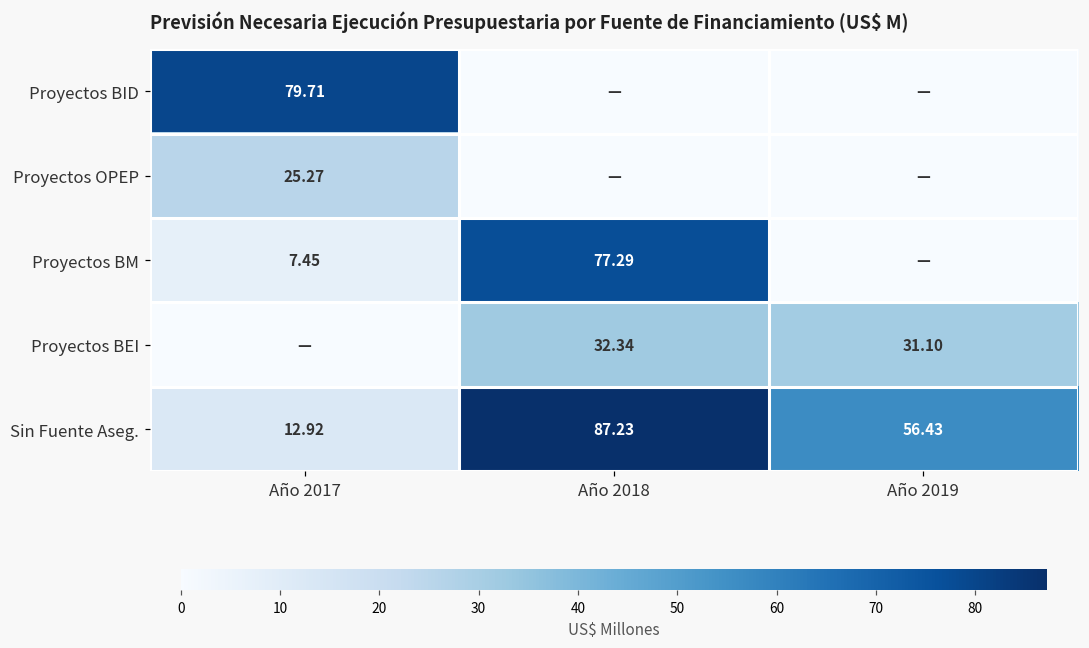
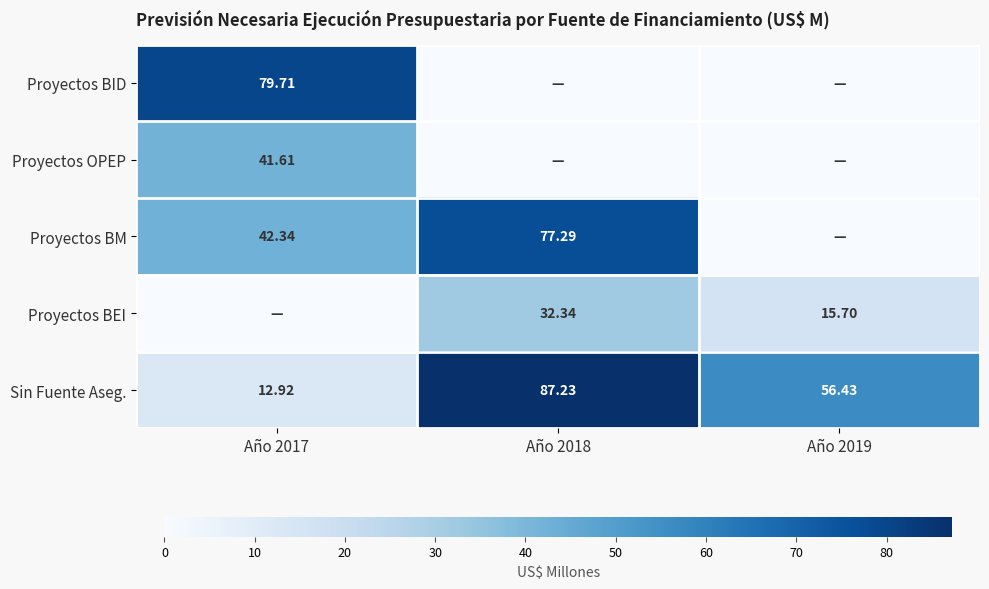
Proyectos OPEP, Año 2017: 25.27 -> 41.61
Proyectos BM, Año 2017: 7.45 -> 42.34
Proyectos BEI, Año 2019: 31.10 -> 15.70
